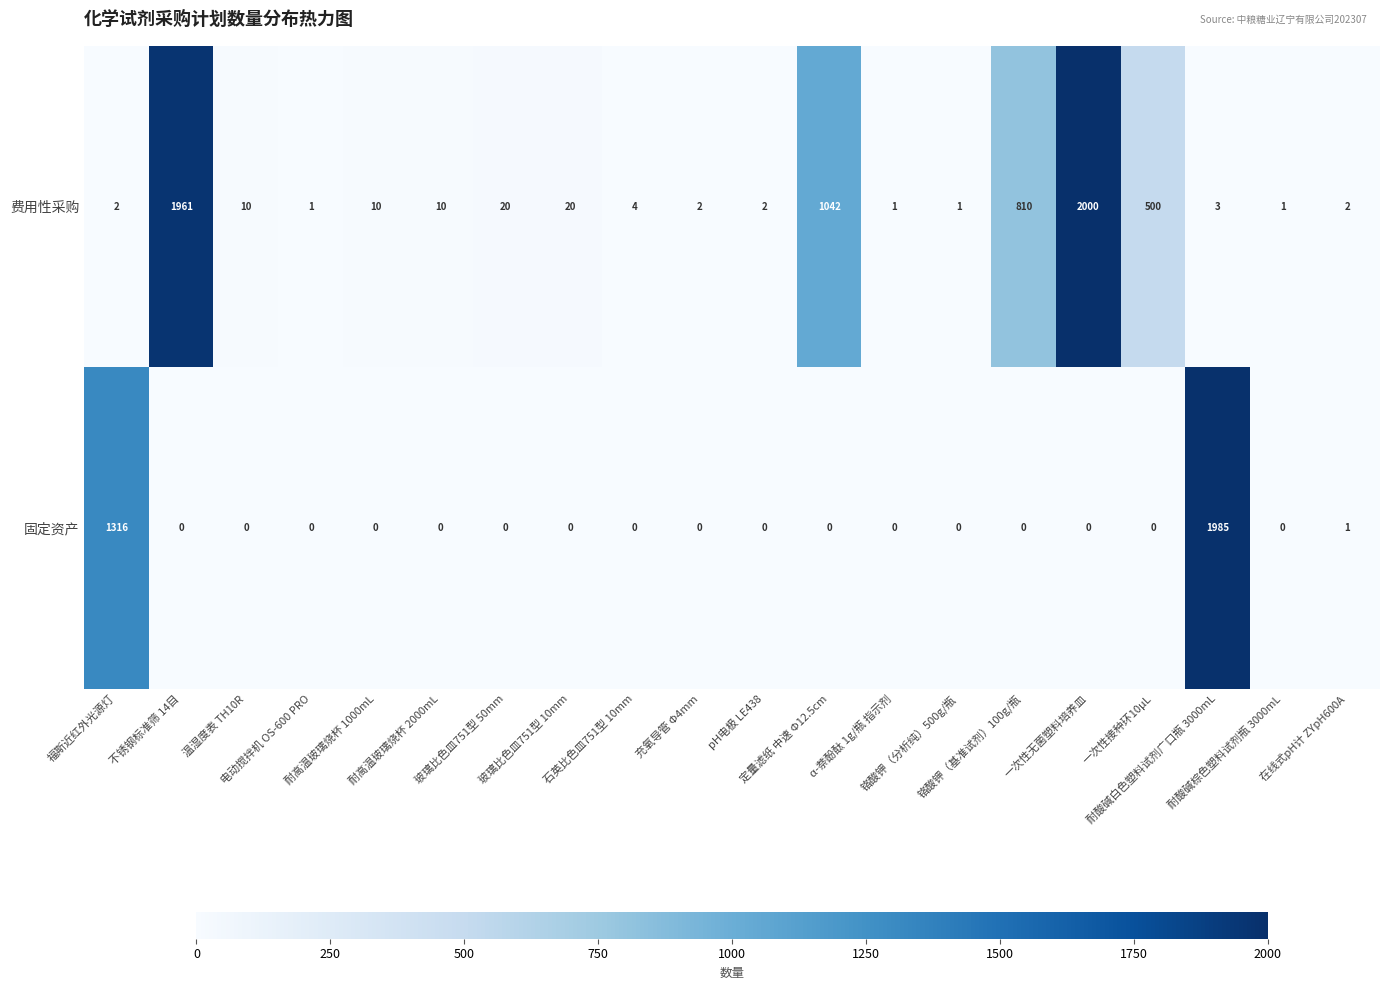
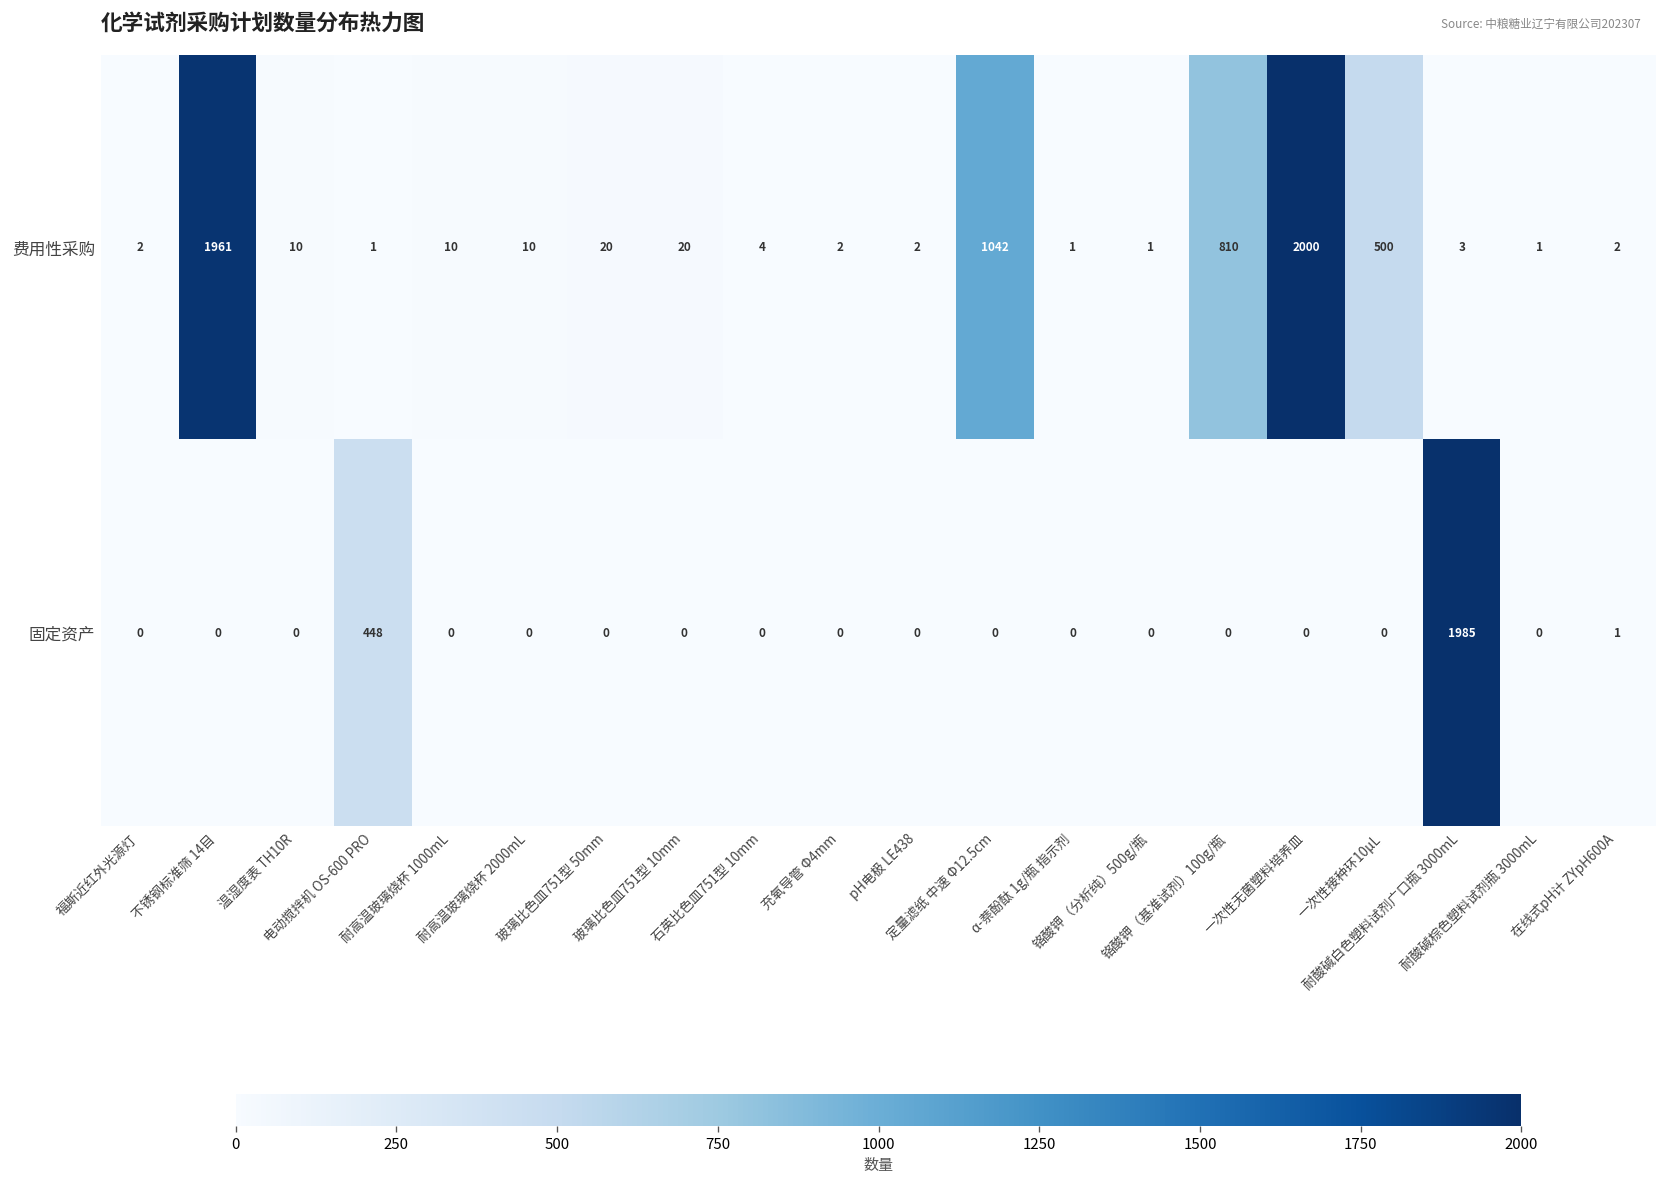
固定资产, 福斯近红外光源灯: 1316 -> 0
固定资产, 电动搅拌机 OS-600 PRO: 0 -> 448
